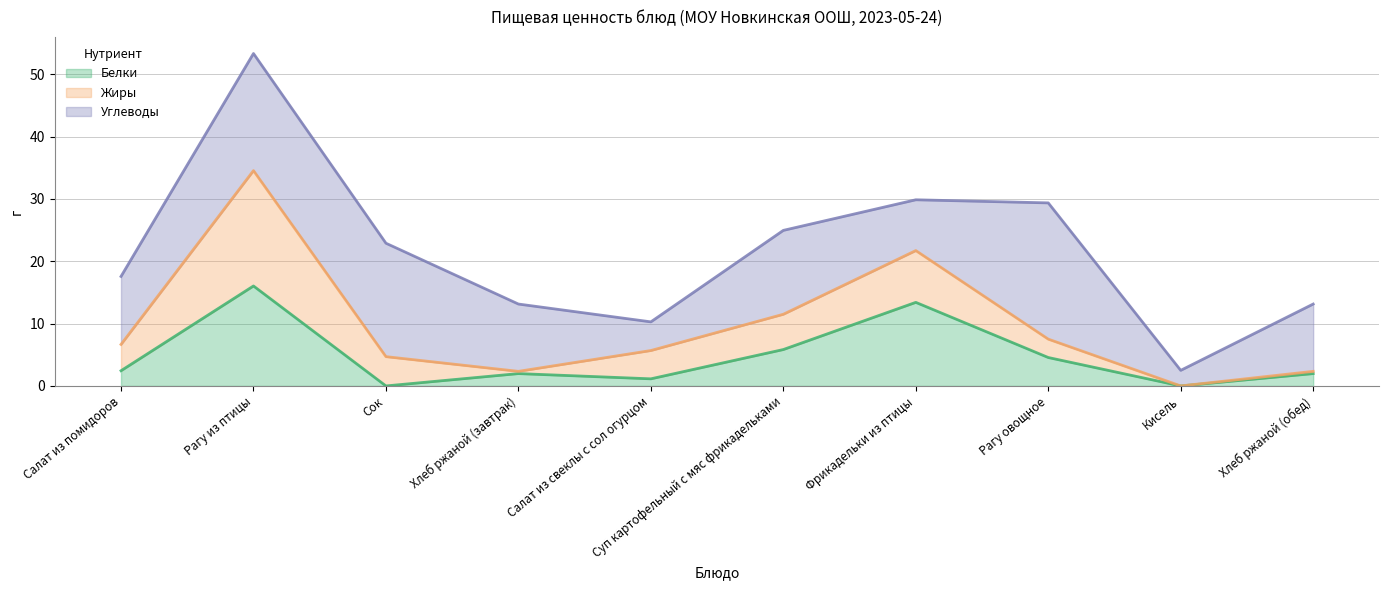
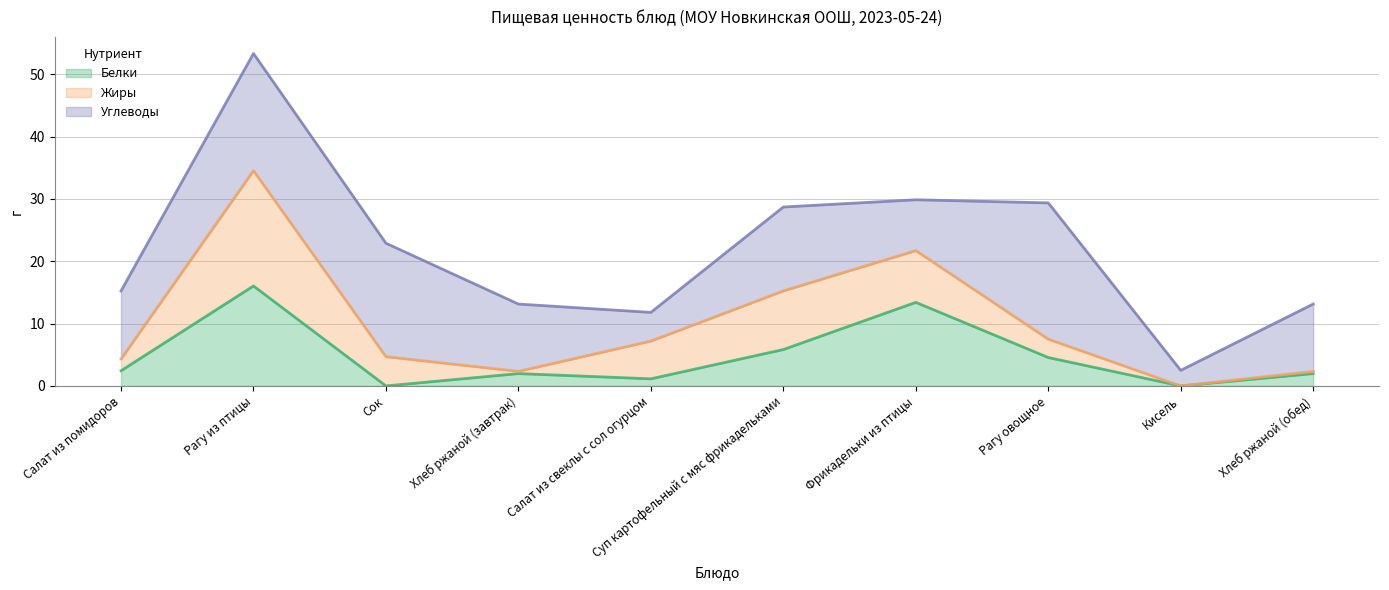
Жиры, Салат из помидоров: 4 -> 2
Жиры, Салат из свеклы с сол огурцом: 5 -> 6
Жиры, Суп картофельный с мяс фрикадельками: 6 -> 9
